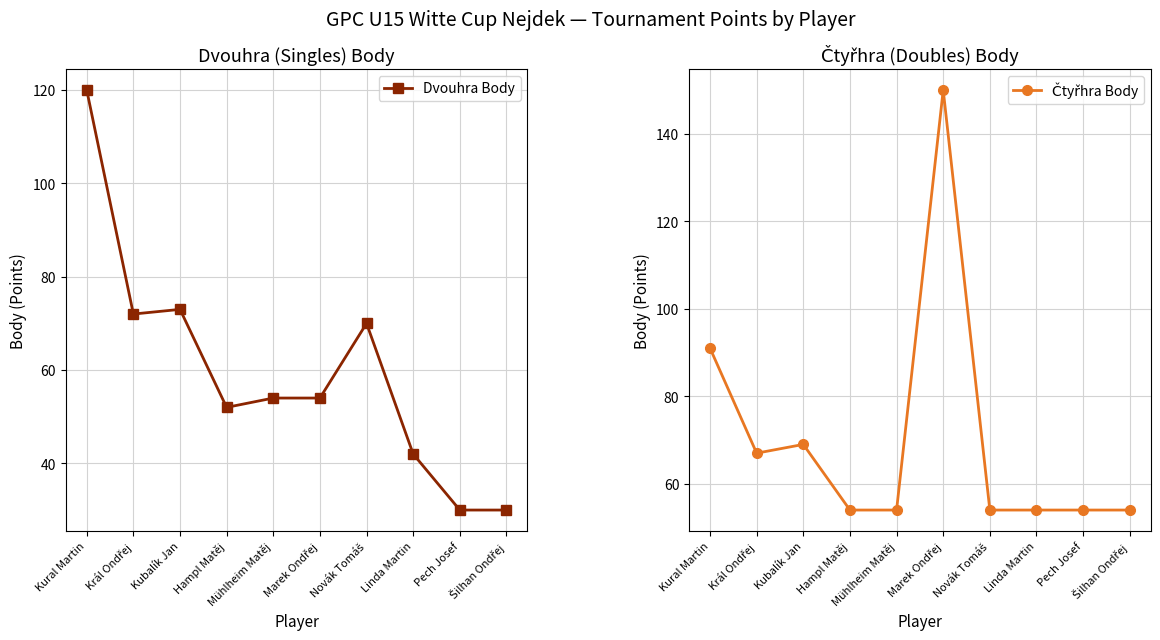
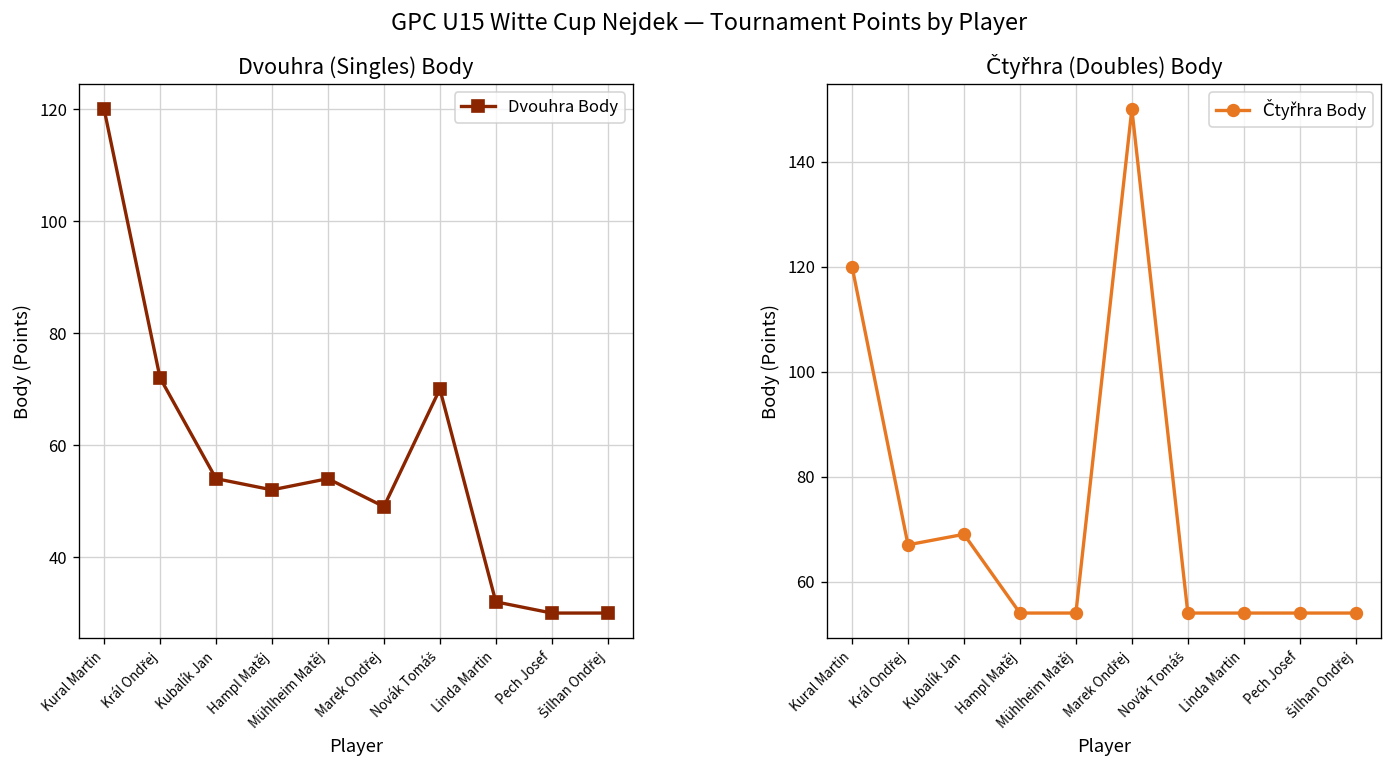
Dvouhra (Singles) Body, Kubalík Jan: 73 -> 54
Dvouhra (Singles) Body, Marek Ondřej: 54 -> 49
Dvouhra (Singles) Body, Linda Martin: 42 -> 32
Čtyřhra (Doubles) Body, Kural Martin: 91 -> 120
